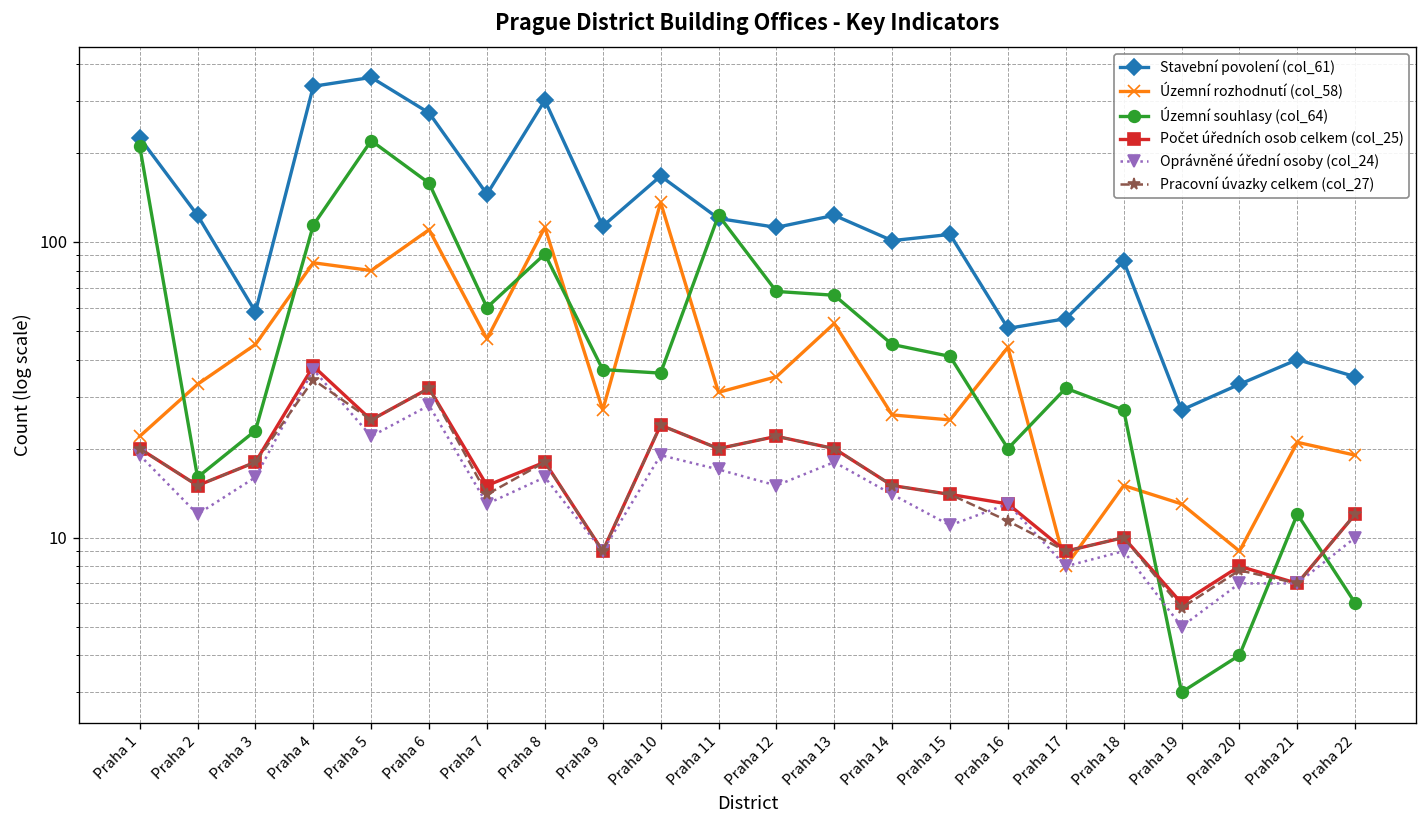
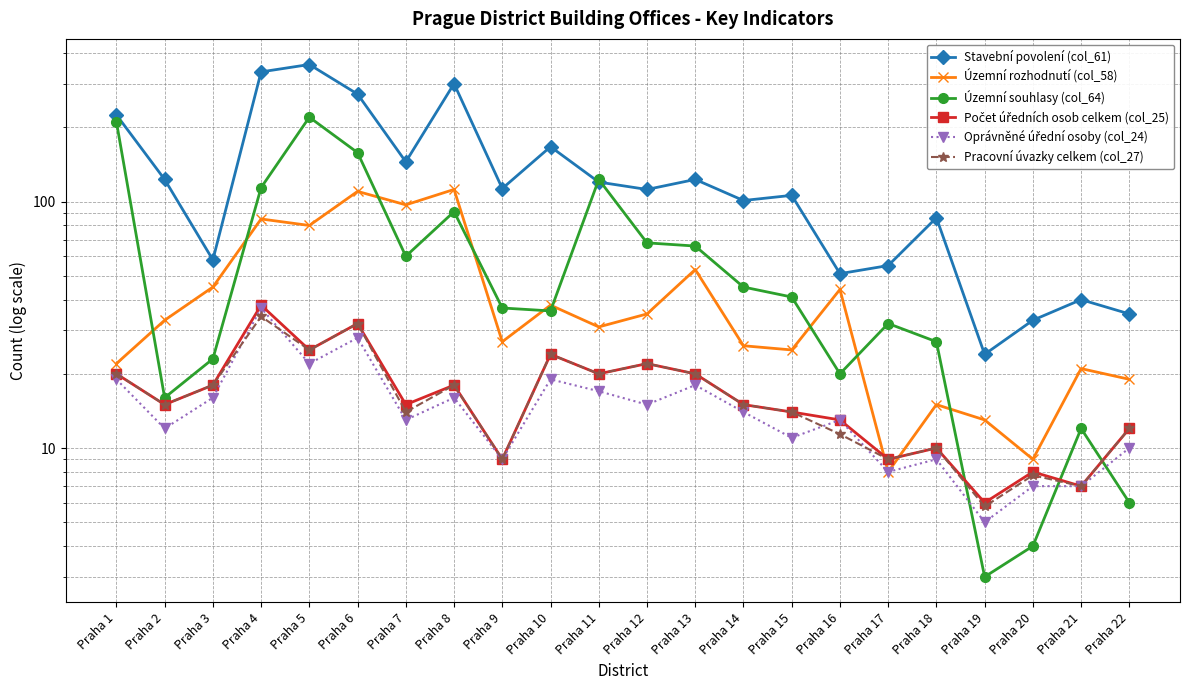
Územní rozhodnutí (col_58), Praha 7: 47 -> 97
Územní rozhodnutí (col_58), Praha 10: 140 -> 38
Stavební povolení (col_61), Praha 19: 27 -> 24
